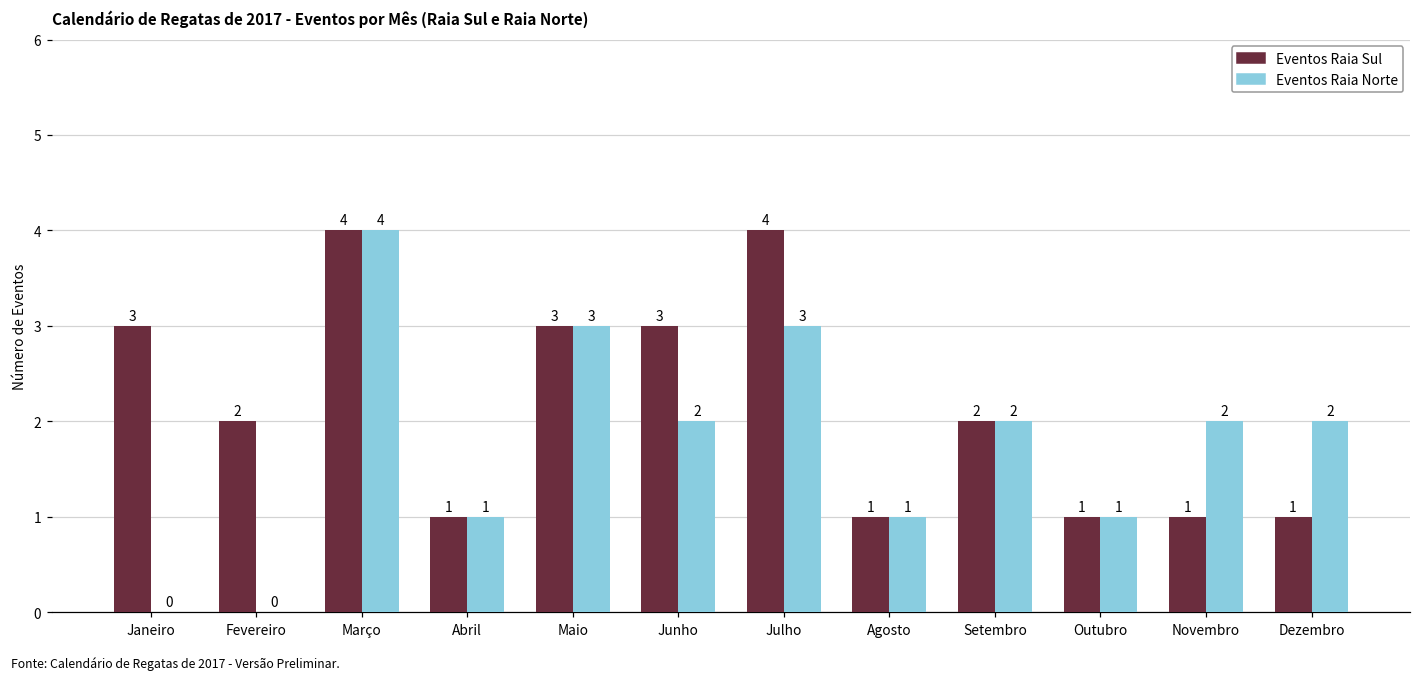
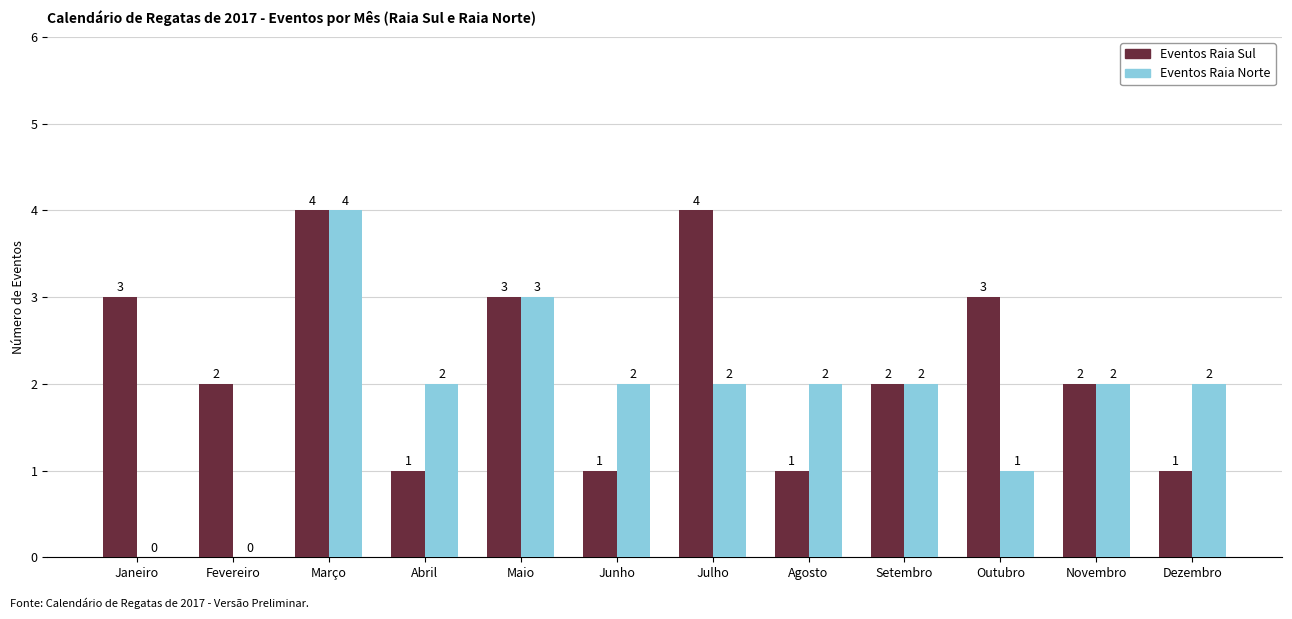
Eventos Raia Norte, Abril: 1 -> 2
Eventos Raia Sul, Junho: 3 -> 1
Eventos Raia Norte, Julho: 3 -> 2
Eventos Raia Norte, Agosto: 1 -> 2
Eventos Raia Sul, Outubro: 1 -> 3
Eventos Raia Sul, Novembro: 1 -> 2
